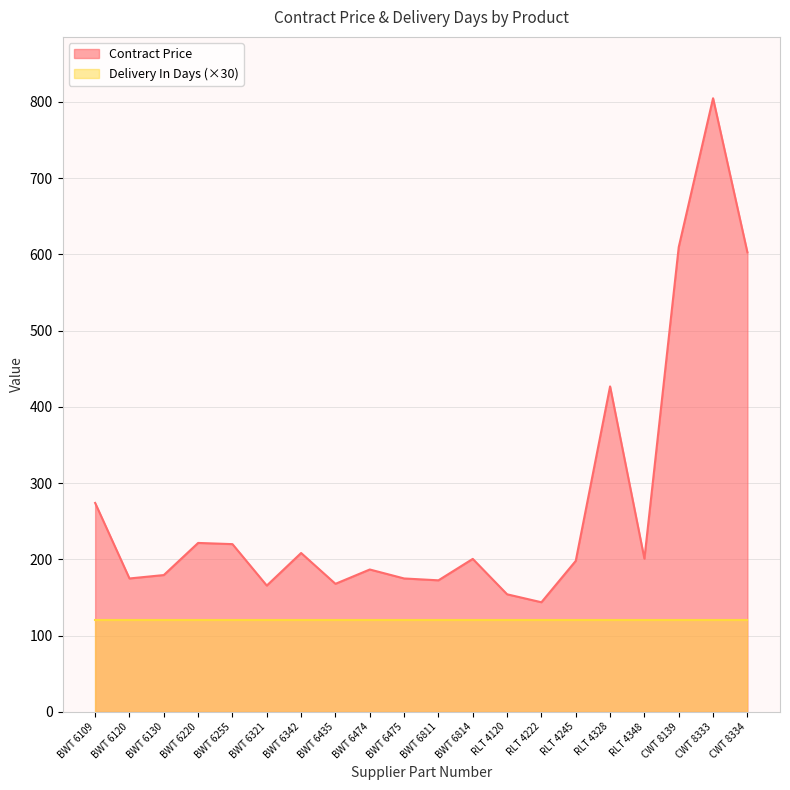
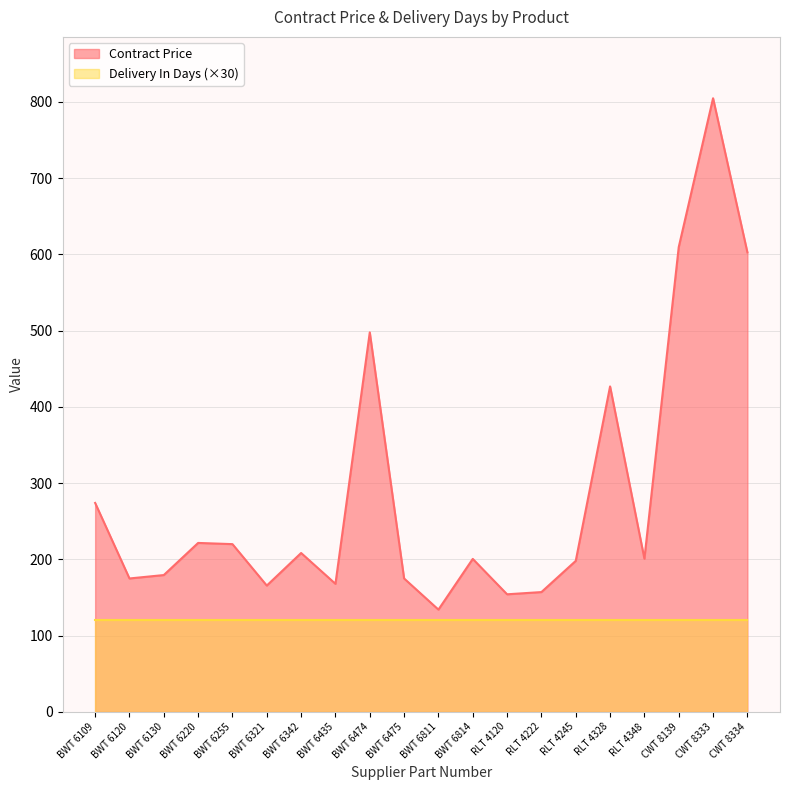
Contract Price, BWT 6474: 190 -> 500
Contract Price, BWT 6811: 170 -> 130
Contract Price, RLT 4222: 140 -> 160
